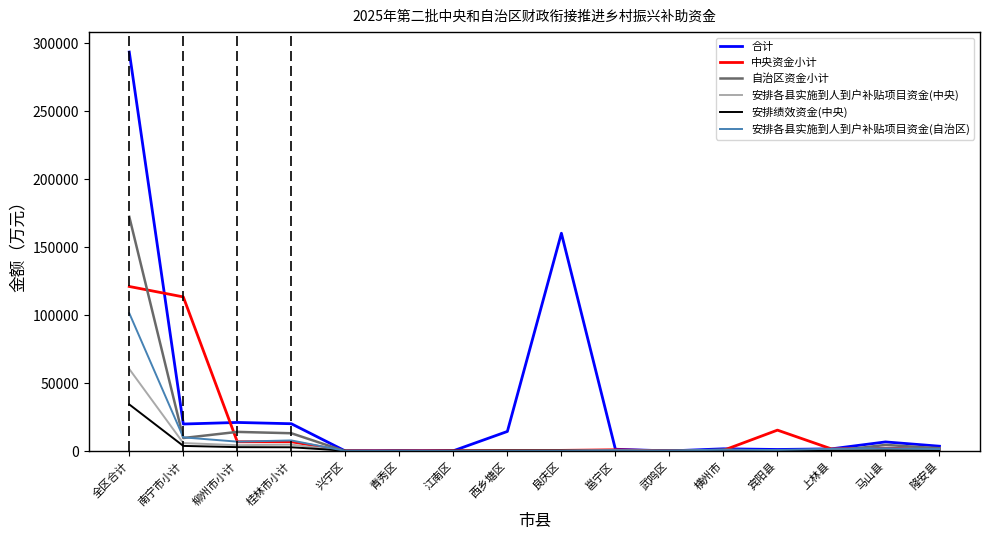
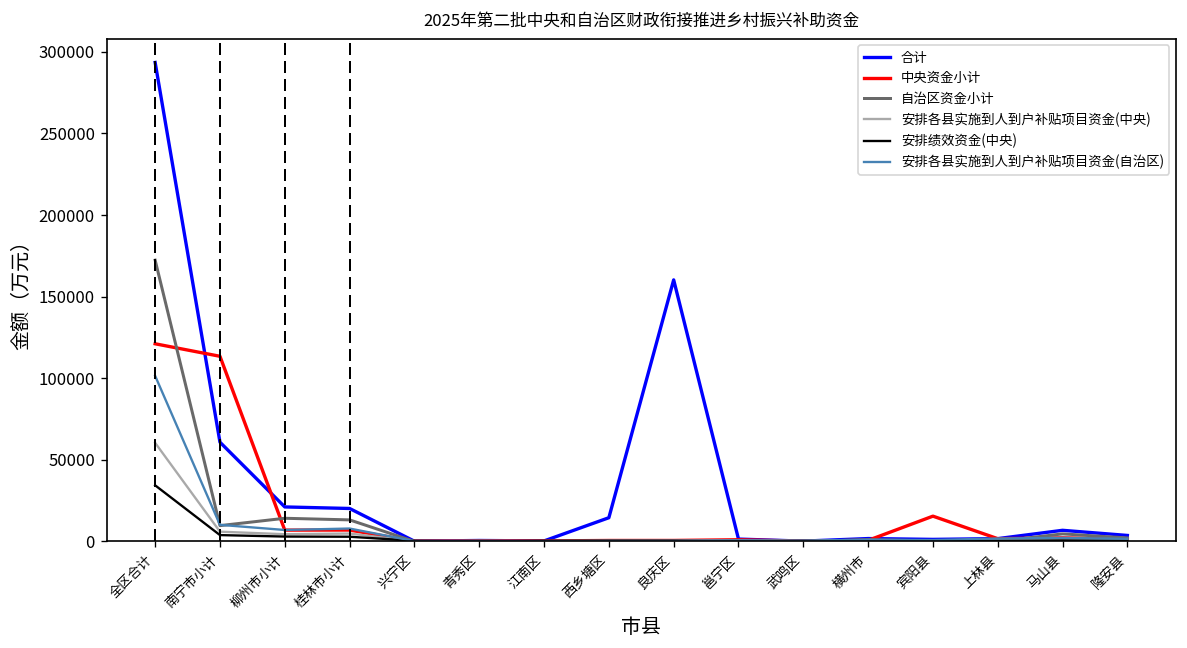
合计, 南宁市小计: 20000 -> 61000
